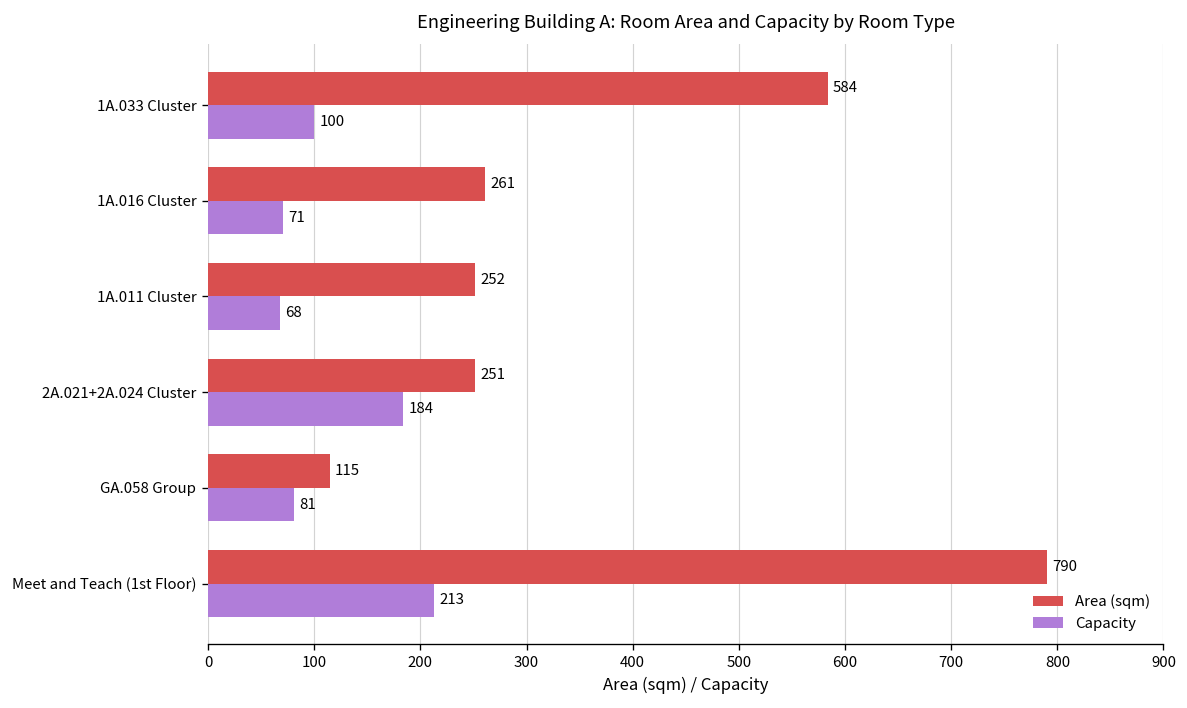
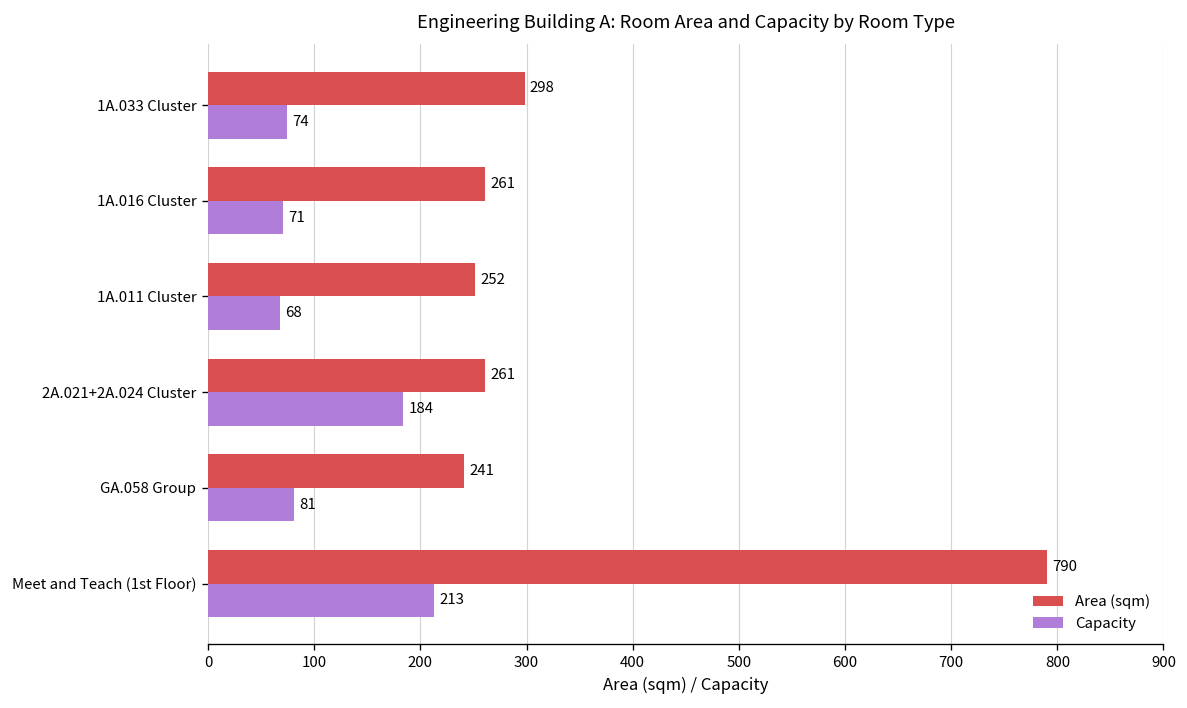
Area (sqm), 1A.033 Cluster: 584 -> 298
Capacity, 1A.033 Cluster: 100 -> 74
Area (sqm), 2A.021+2A.024 Cluster: 251 -> 261
Area (sqm), GA.058 Group: 115 -> 241
